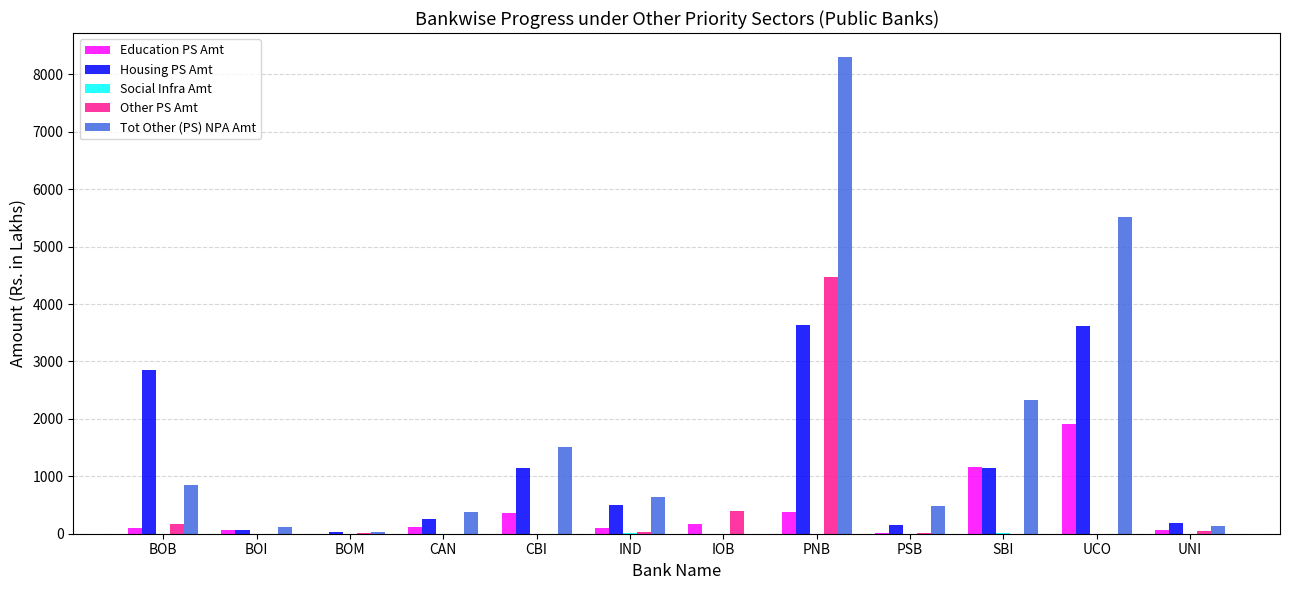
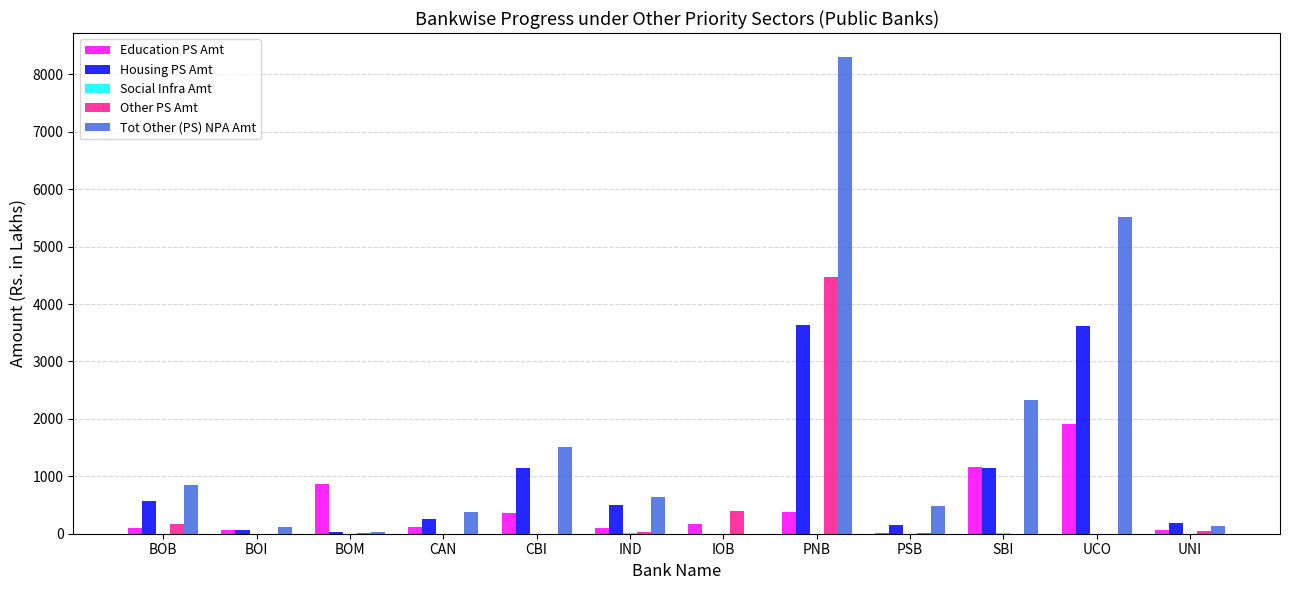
Housing PS Amt, BOB: 2800 -> 600
Education PS Amt, BOM: 0 -> 900
